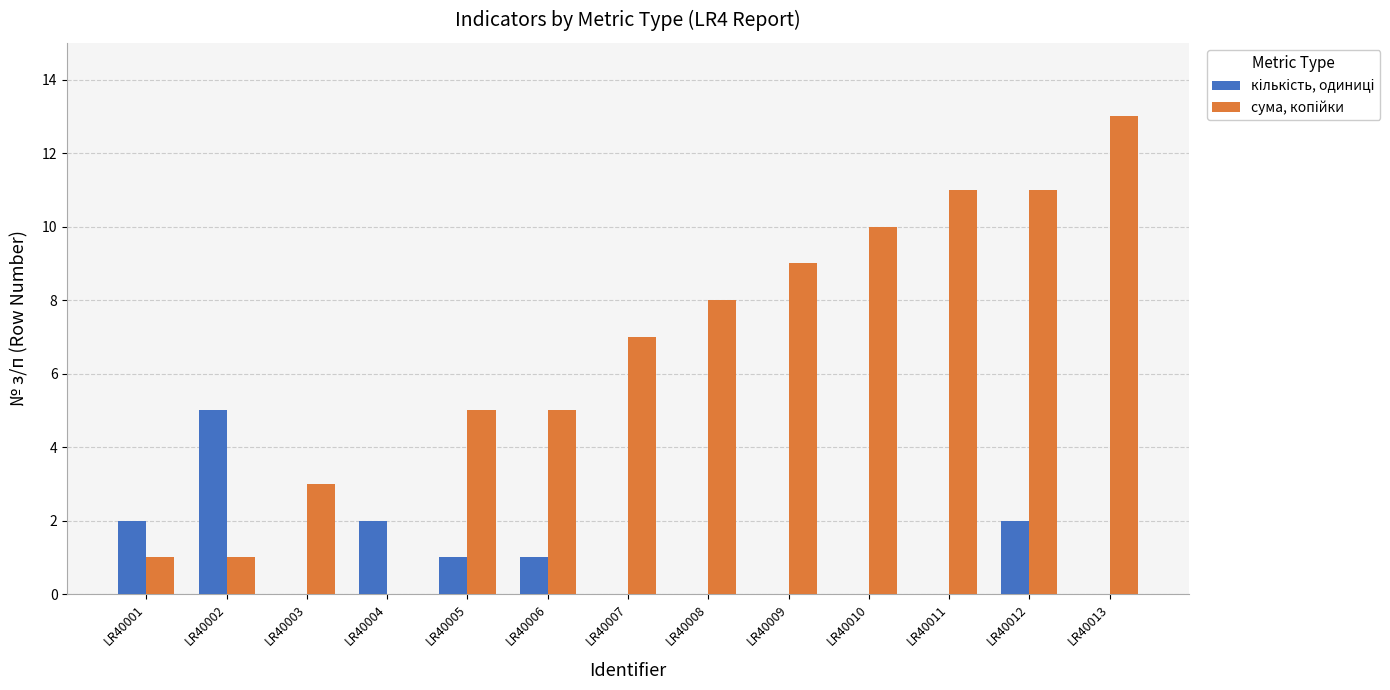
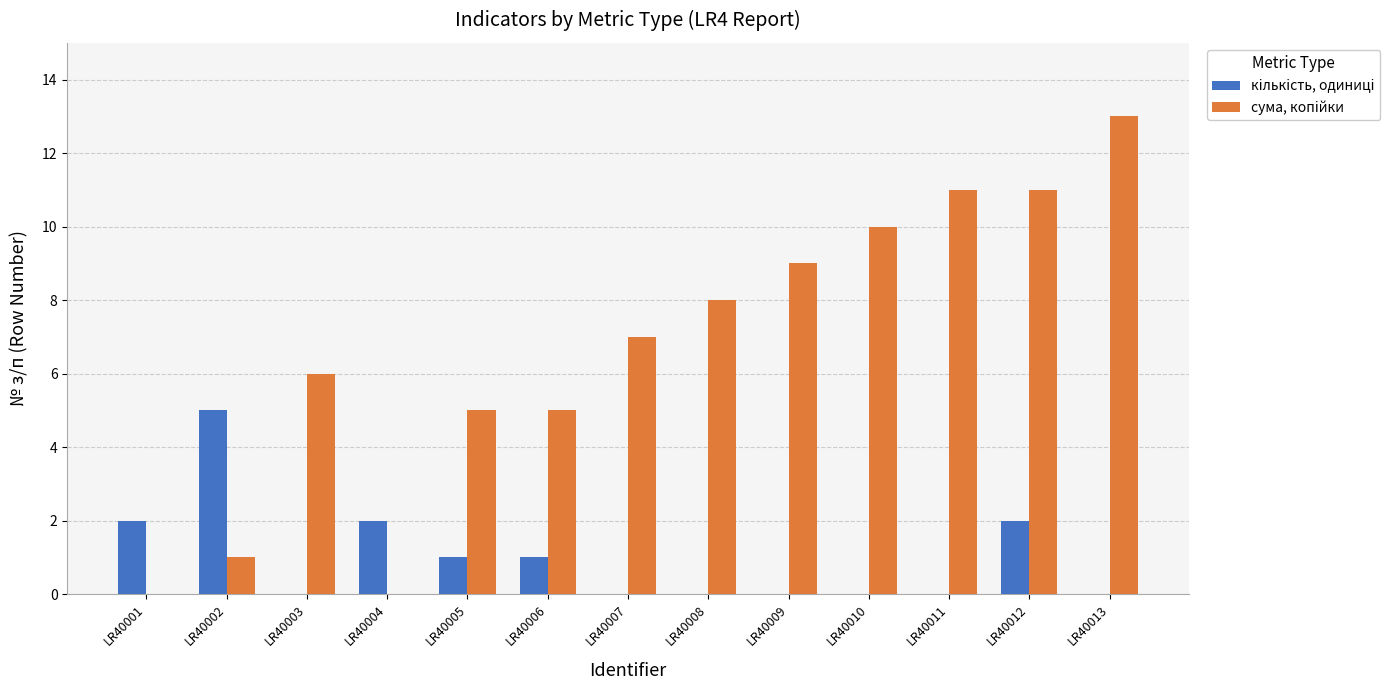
сума, копійки, LR40001: 1 -> 0
сума, копійки, LR40003: 3 -> 6
